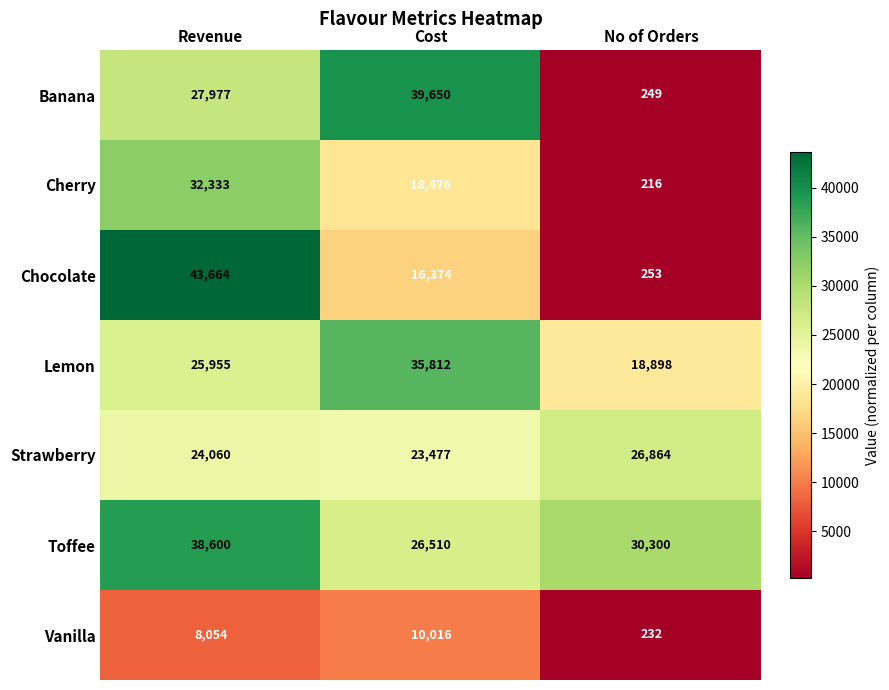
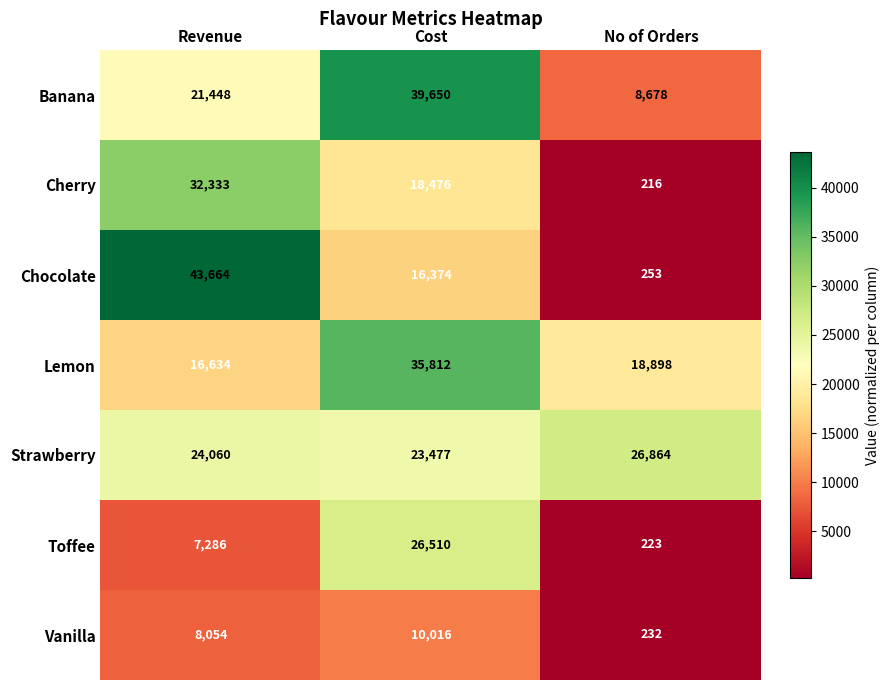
Banana, Revenue: 27,977 -> 21,448
Banana, No of Orders: 249 -> 8,678
Lemon, Revenue: 25,955 -> 16,634
Toffee, Revenue: 38,600 -> 7,286
Toffee, No of Orders: 30,300 -> 223
